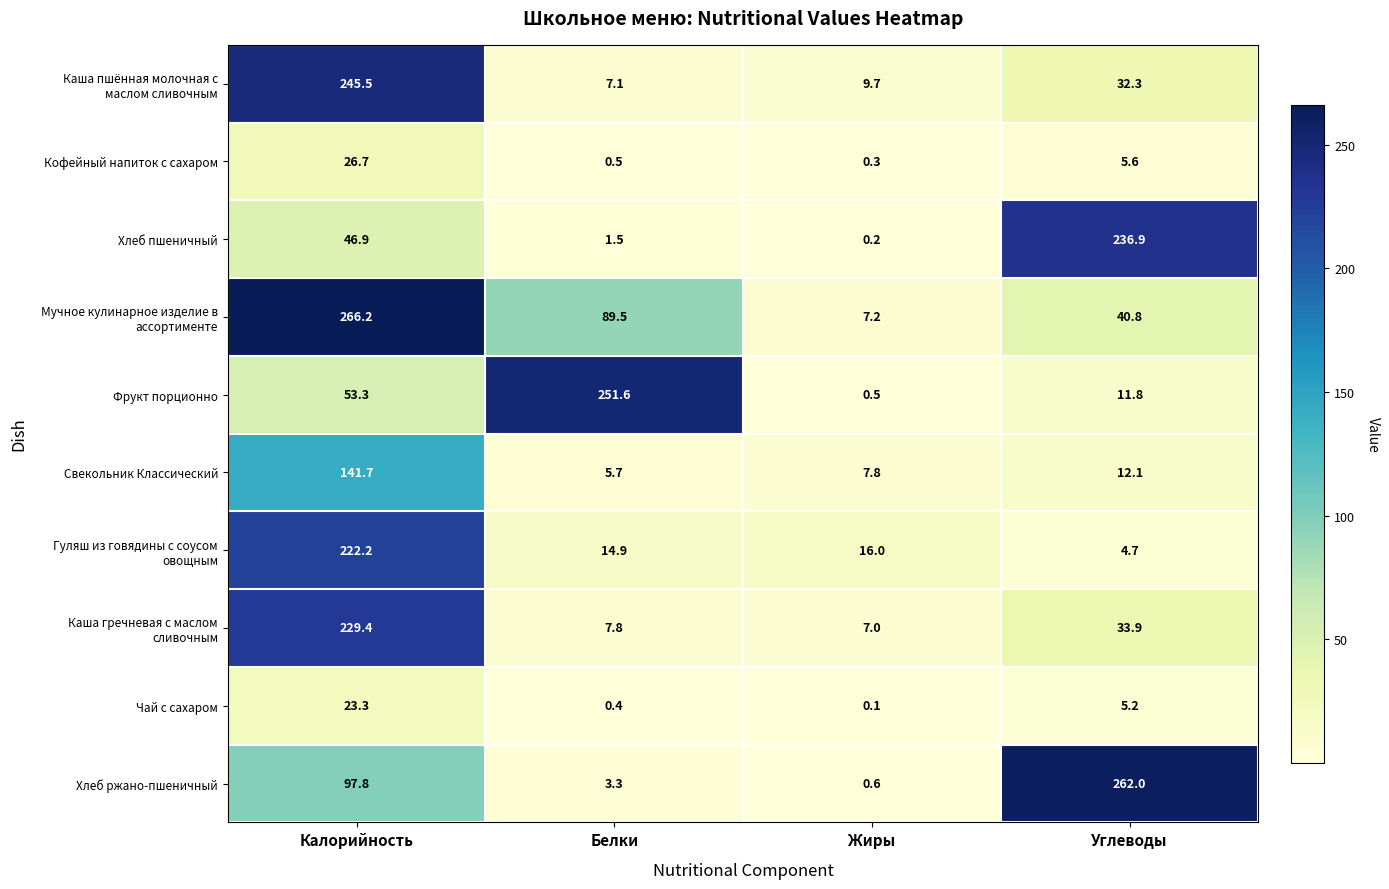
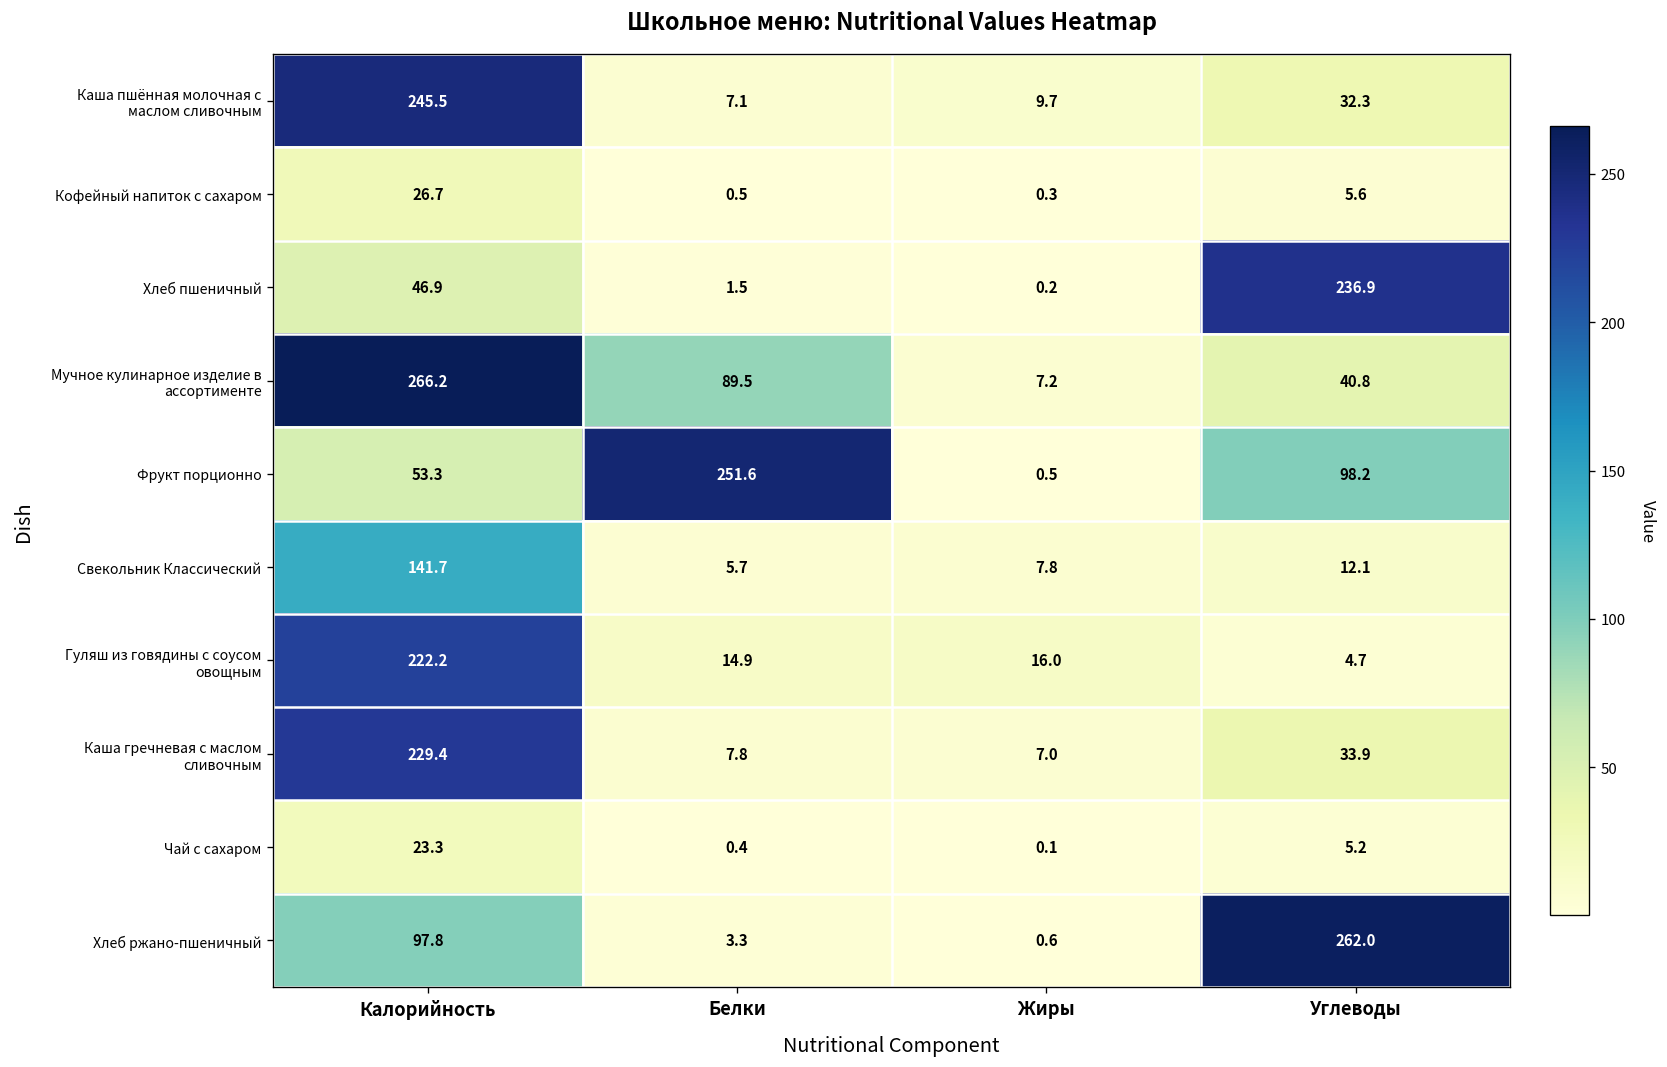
Фрукт порционно, Углеводы: 11.8 -> 98.2
